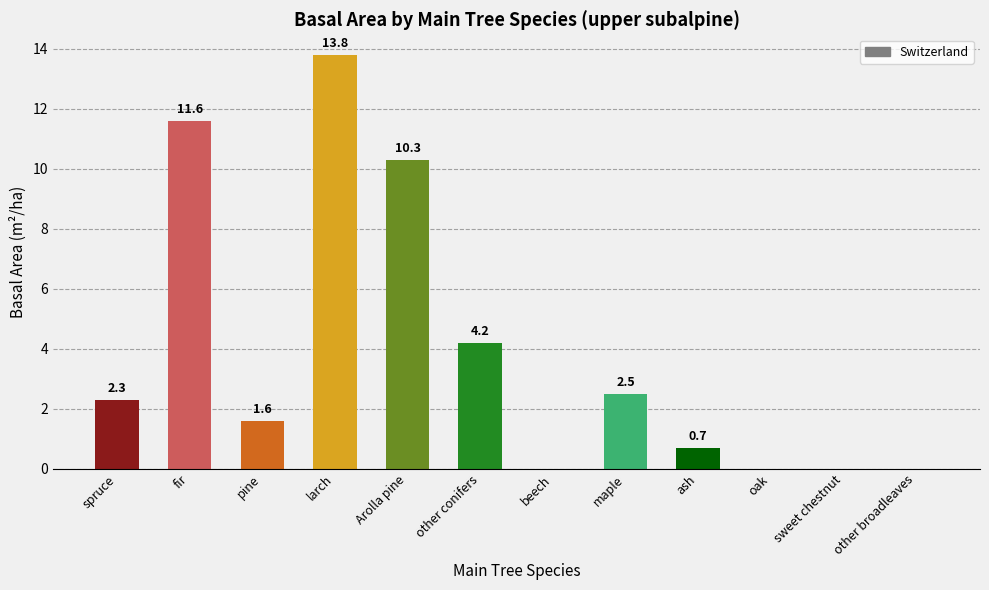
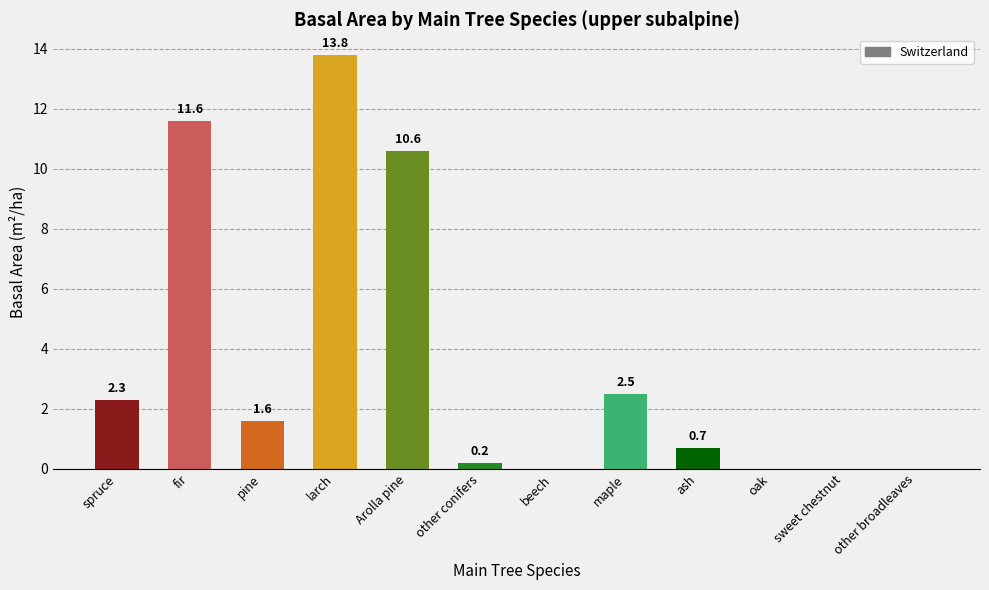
Arolla pine: 10.3 -> 10.6
other conifers: 4.2 -> 0.2
